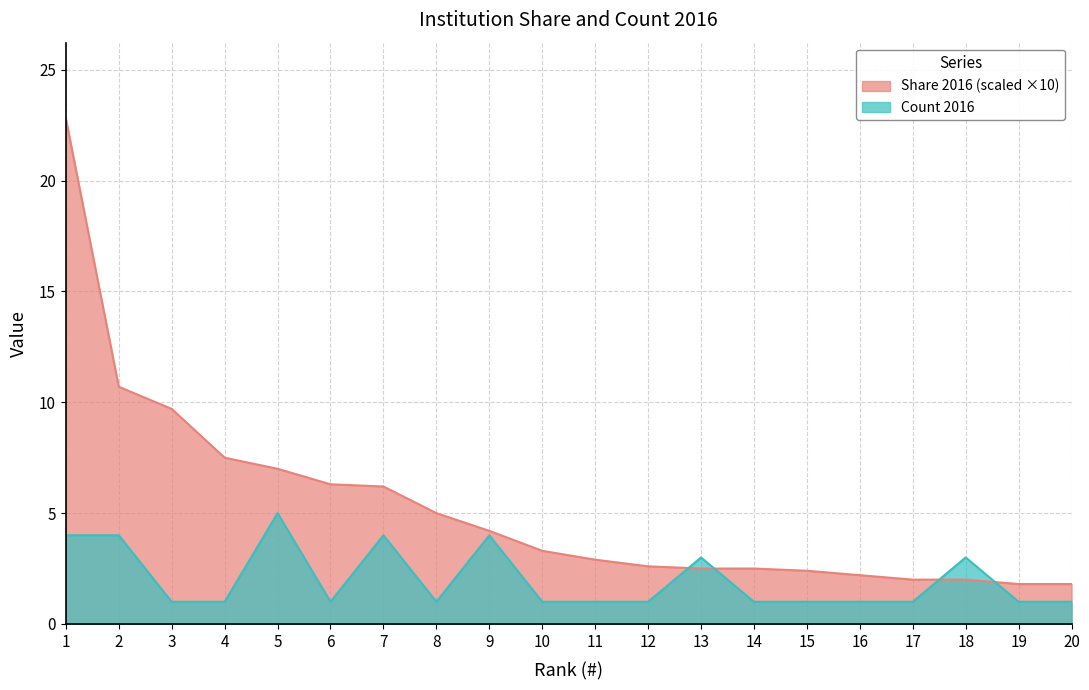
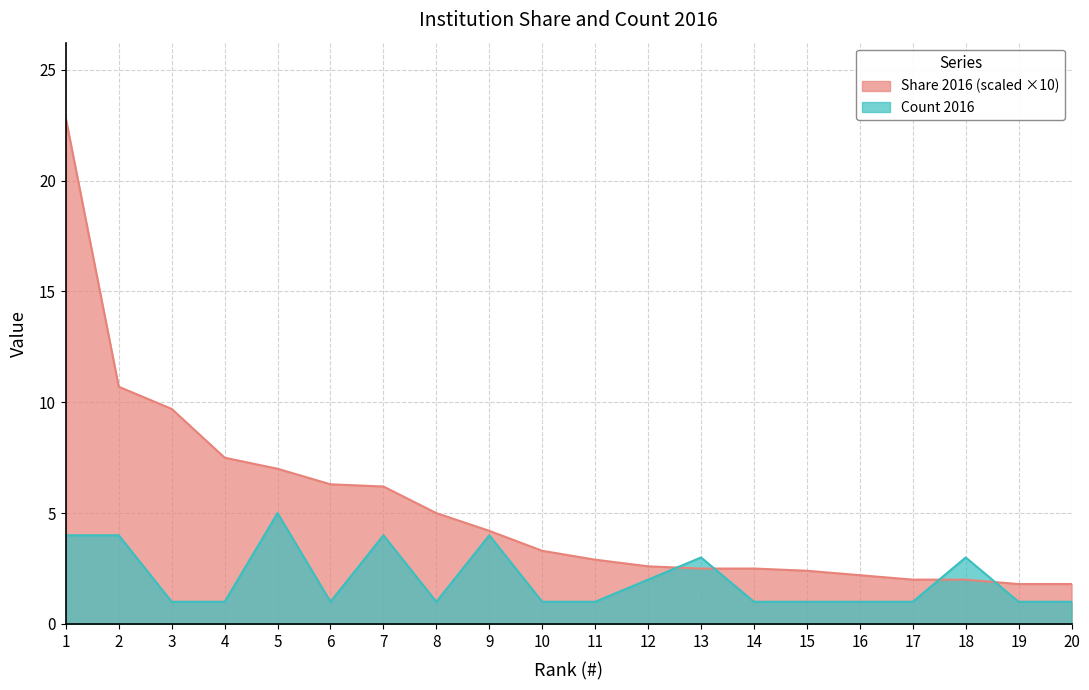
Count 2016, 12: 1 -> 2
